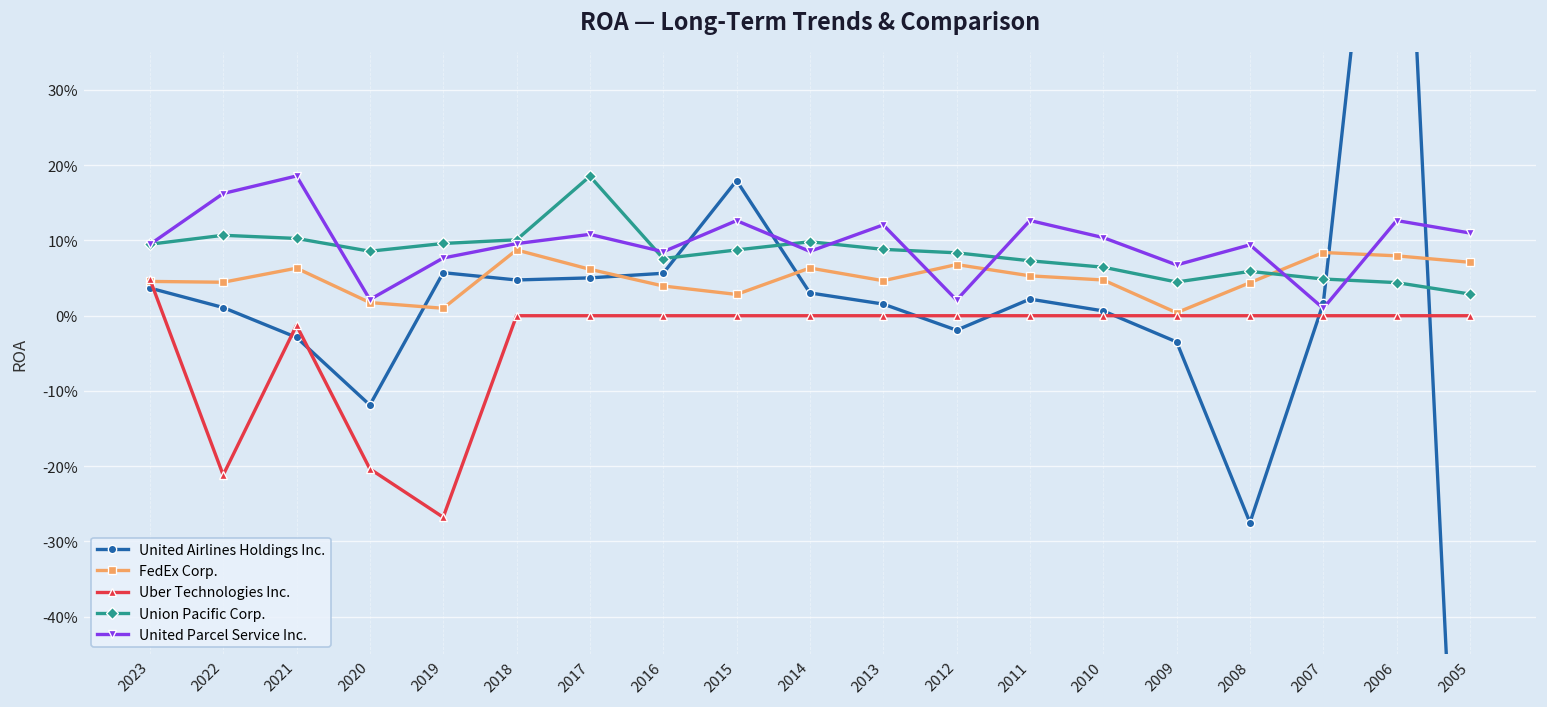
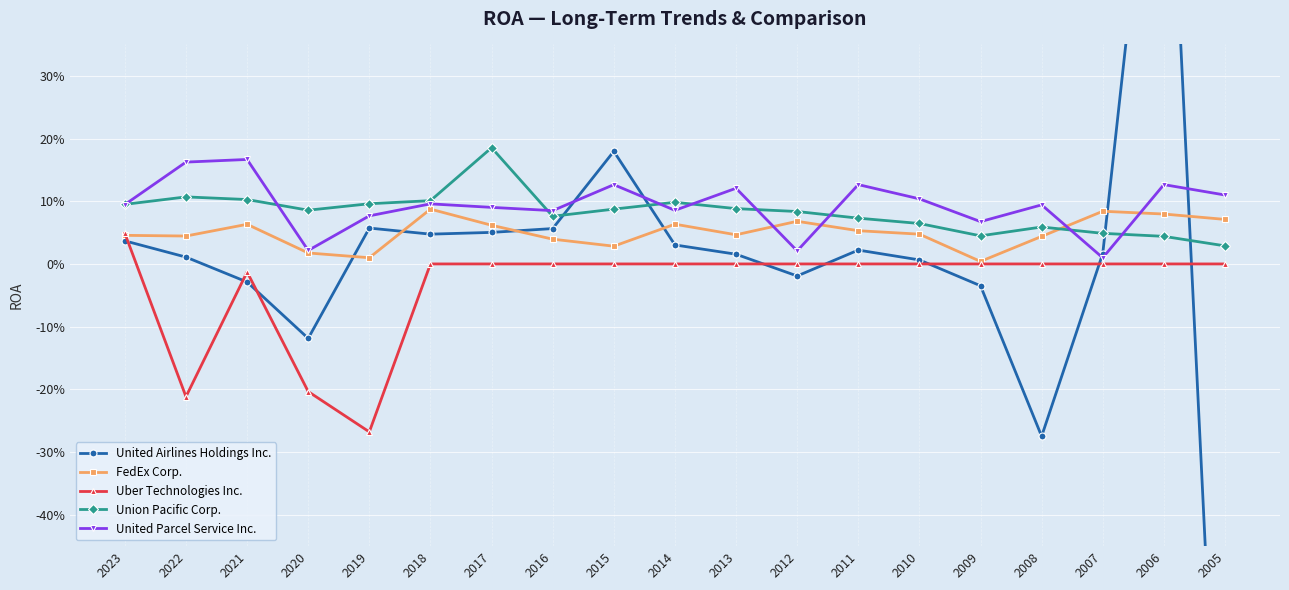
United Parcel Service Inc., 2021: 19% -> 17%
United Parcel Service Inc., 2017: 11% -> 9%
